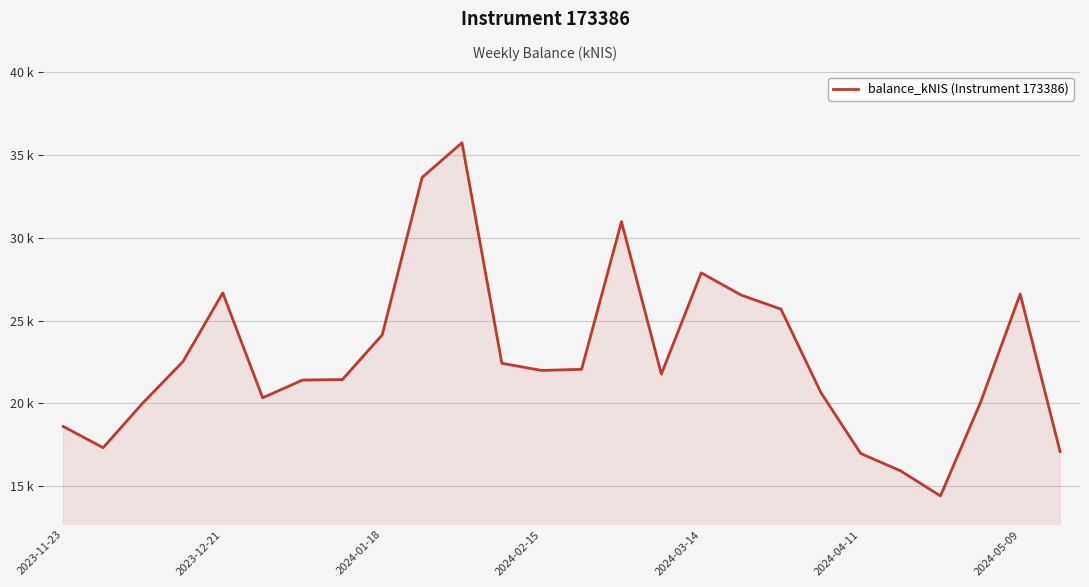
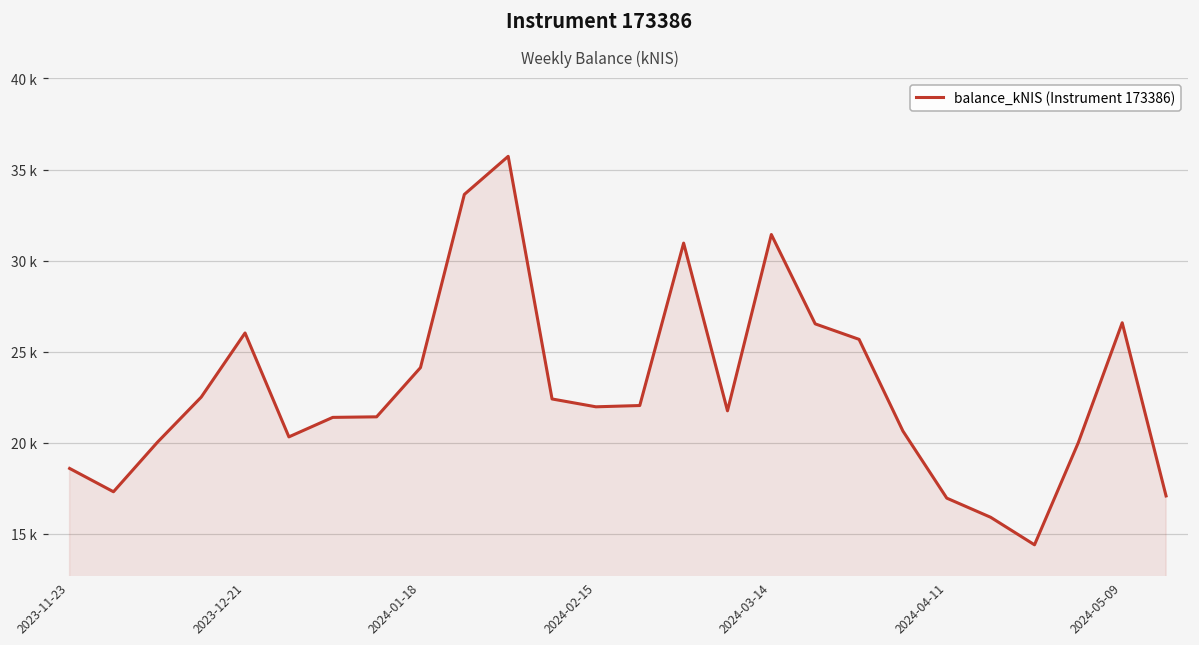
2023-12-21: 26700 -> 26000
2024-03-14: 27900 -> 31400
